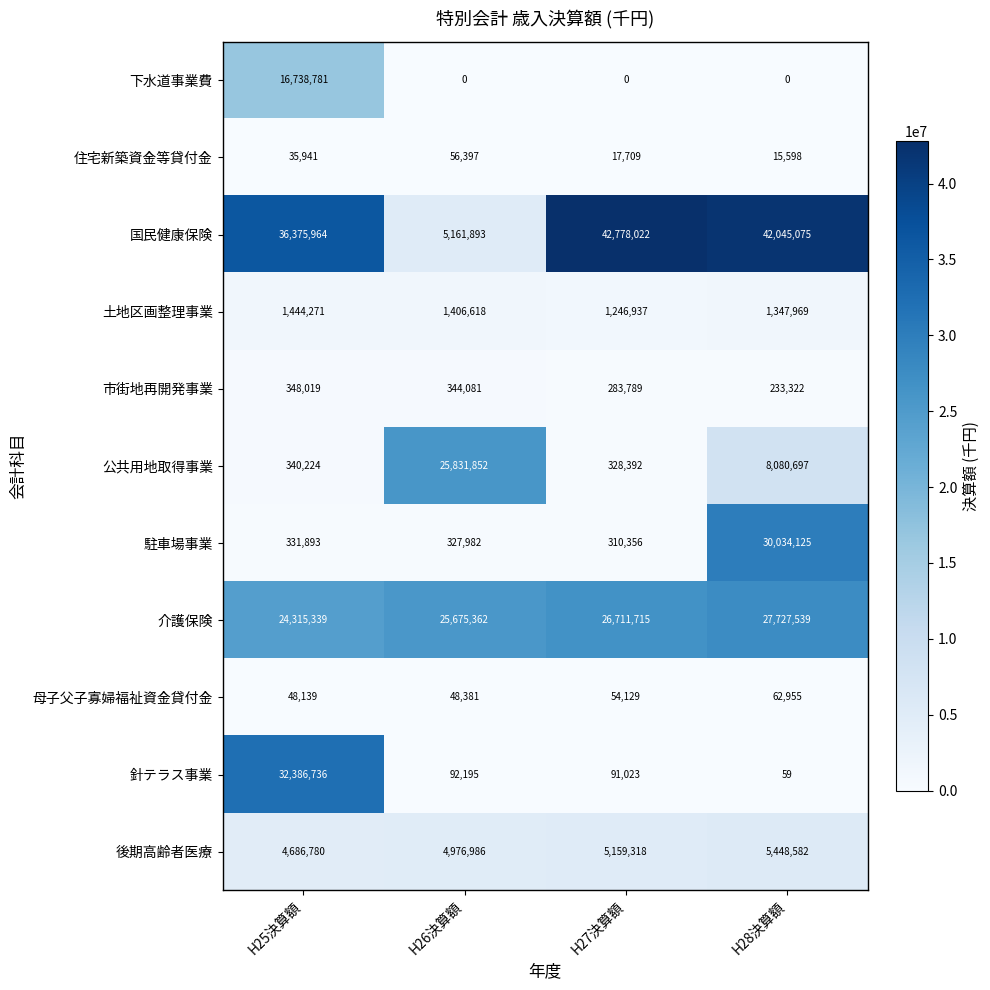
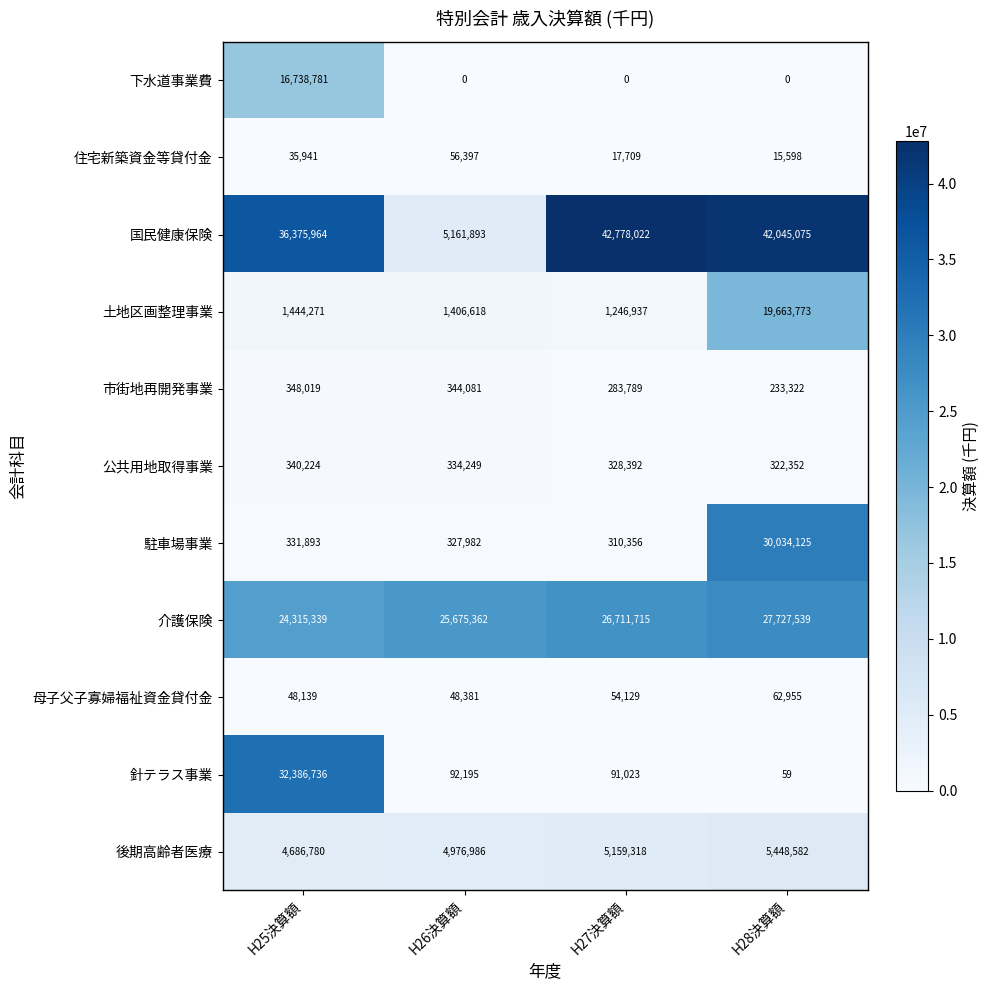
土地区画整理事業, H28決算額: 1,347,969 -> 19,663,773
公共用地取得事業, H26決算額: 25,831,852 -> 334,249
公共用地取得事業, H28決算額: 8,080,697 -> 322,352
